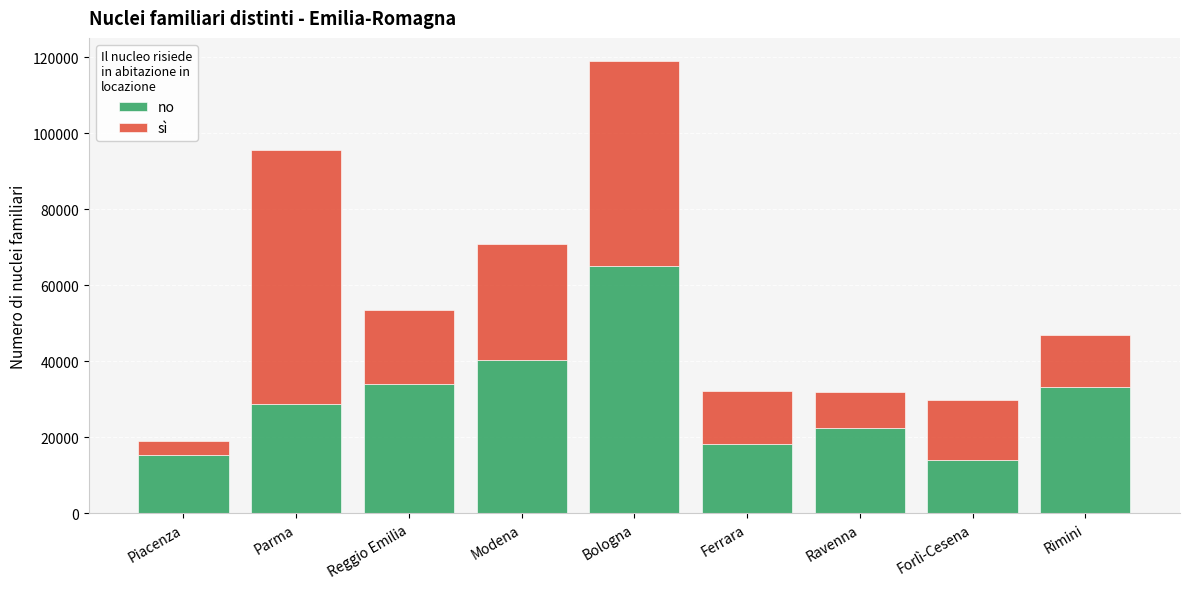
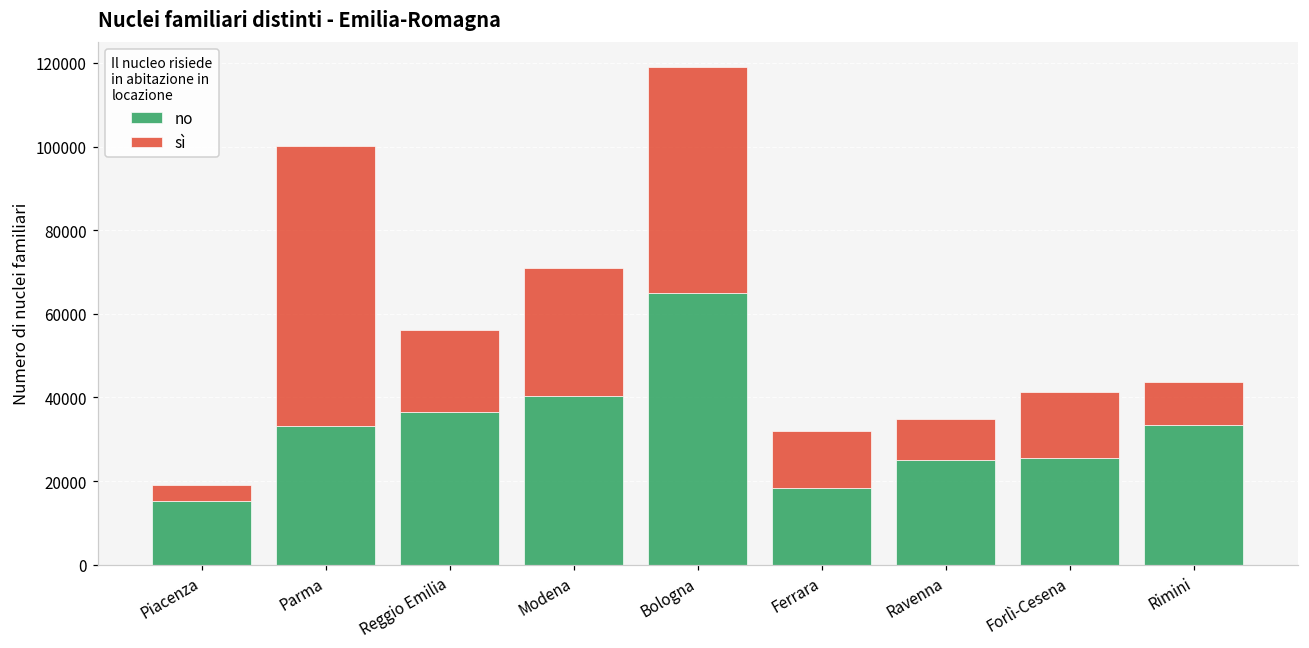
no, Parma: 29000 -> 33000
no, Reggio Emilia: 34000 -> 37000
no, Ravenna: 22000 -> 25000
no, Forlì-Cesena: 14000 -> 26000
sì, Rimini: 14000 -> 10000
